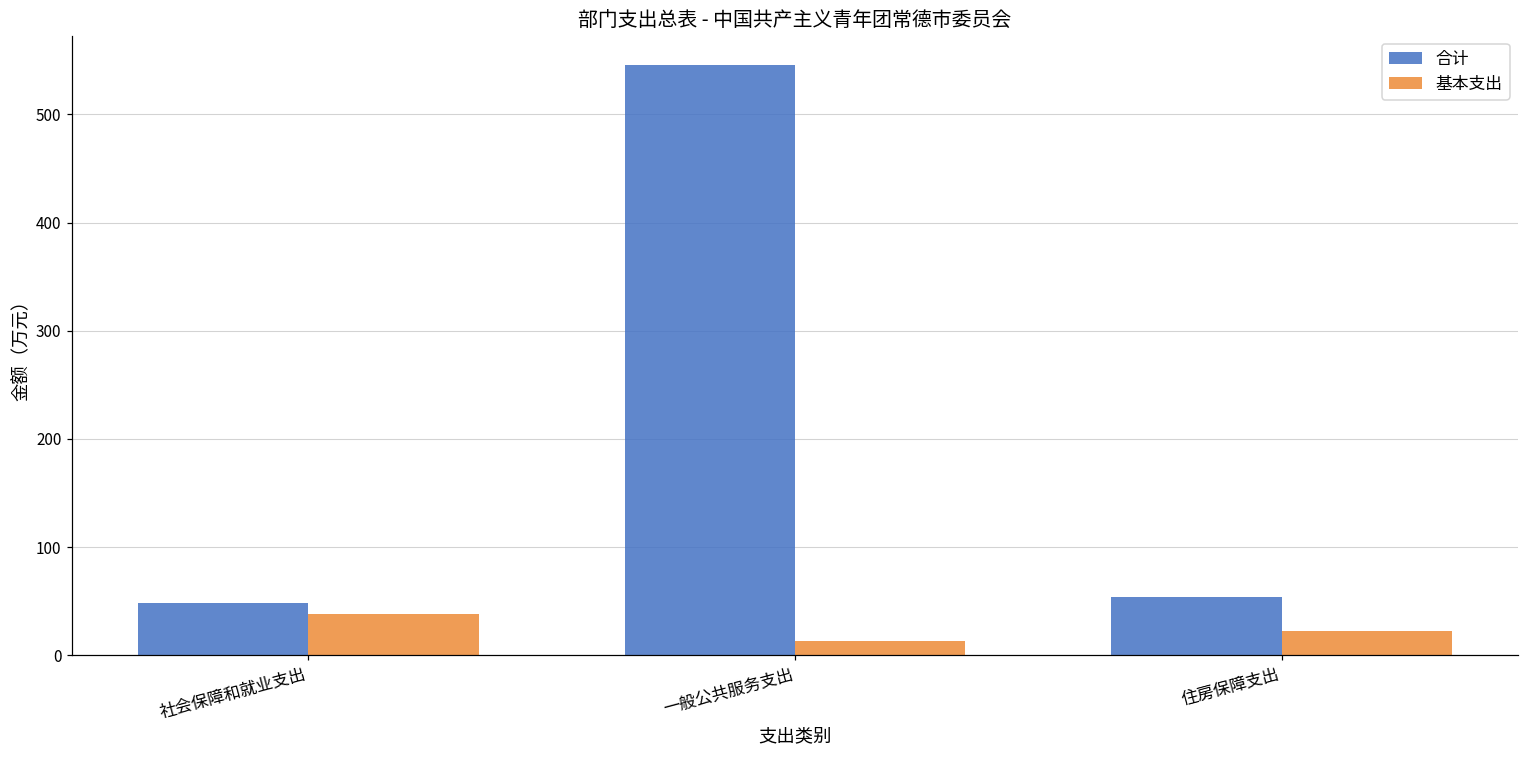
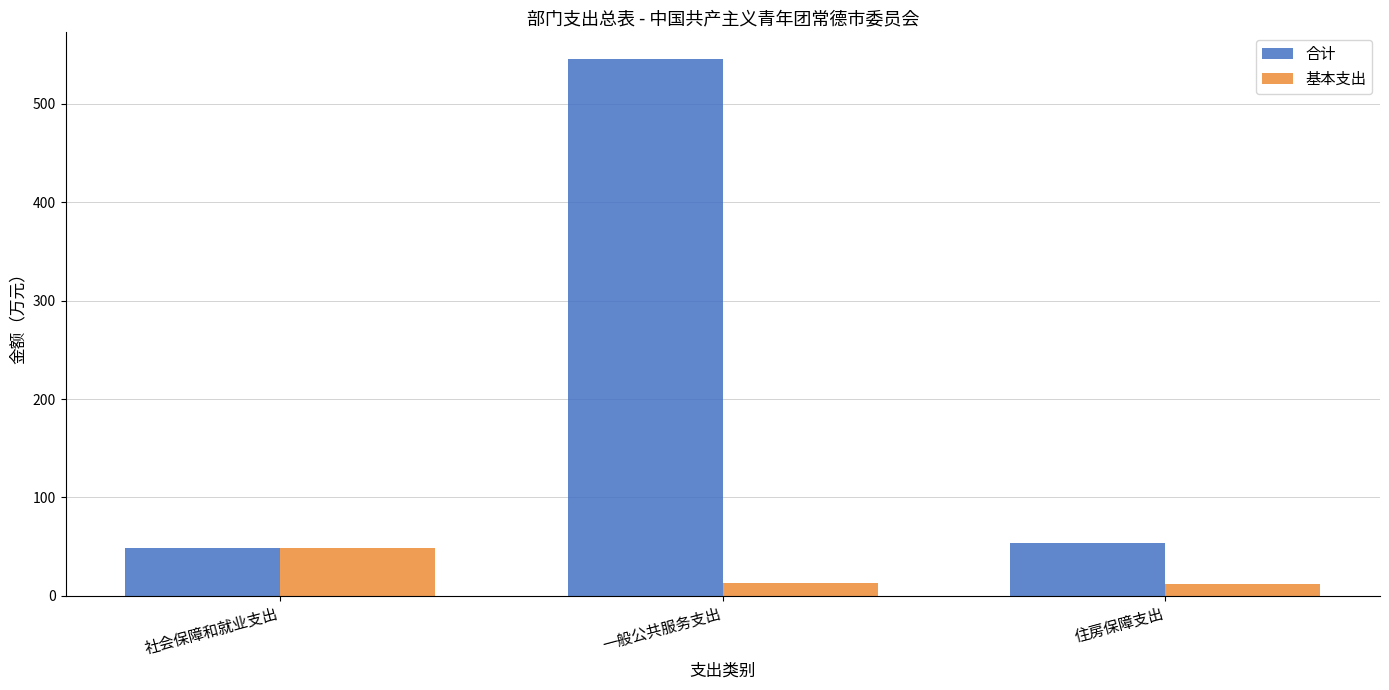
基本支出, 社会保障和就业支出: 40 -> 50
基本支出, 住房保障支出: 20 -> 10
